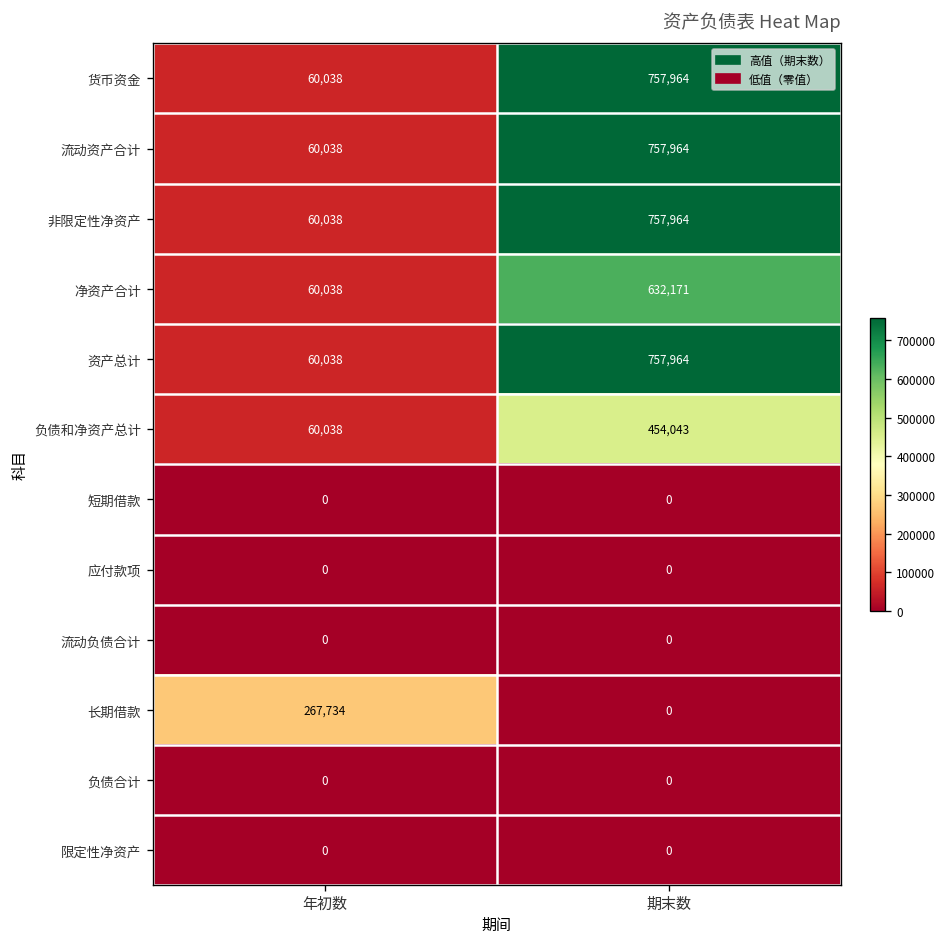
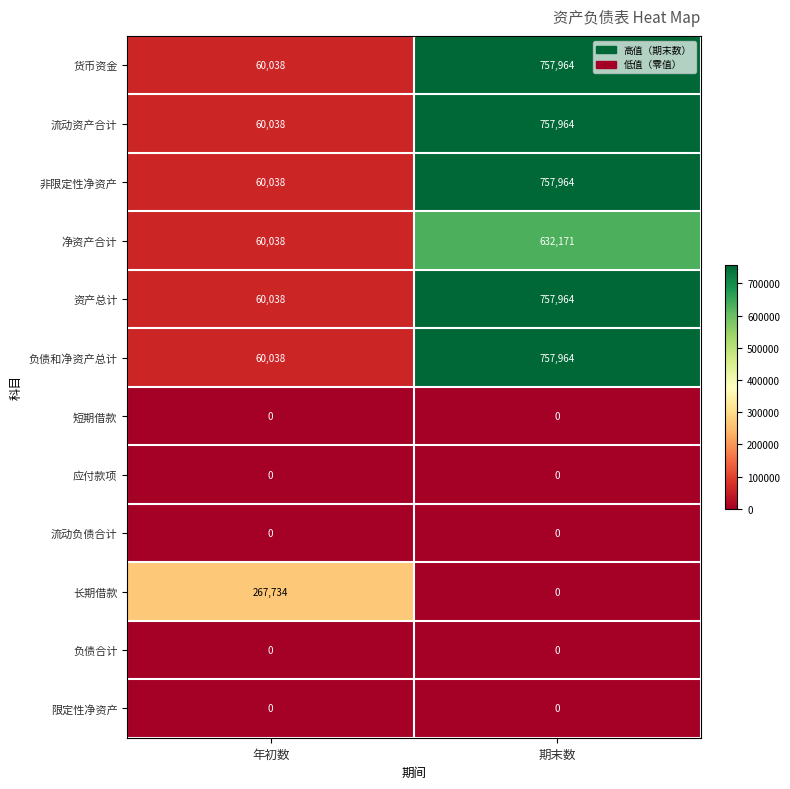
负债和净资产总计, 期末数: 454,043 -> 757,964
